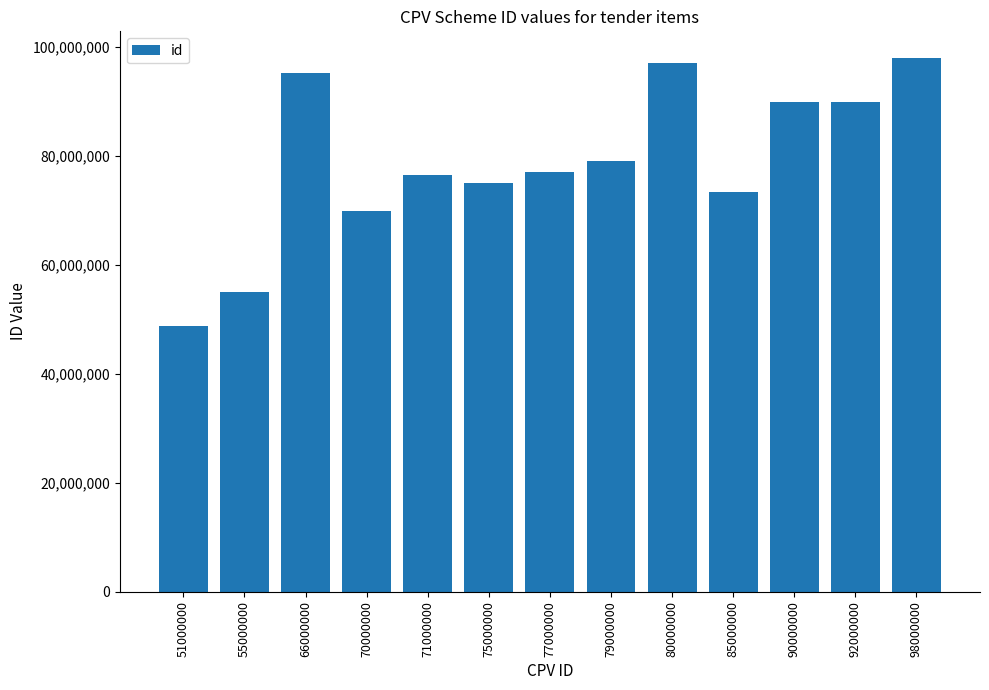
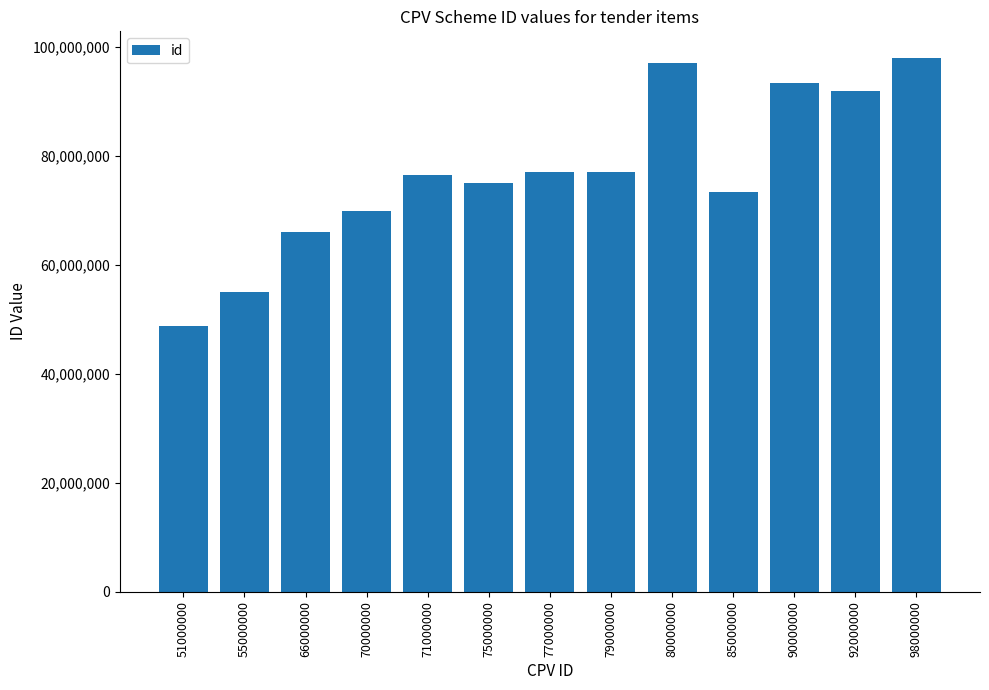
66000000: 95,000,000 -> 66,000,000
79000000: 79,000,000 -> 77,000,000
90000000: 90,000,000 -> 93,000,000
92000000: 90,000,000 -> 92,000,000
